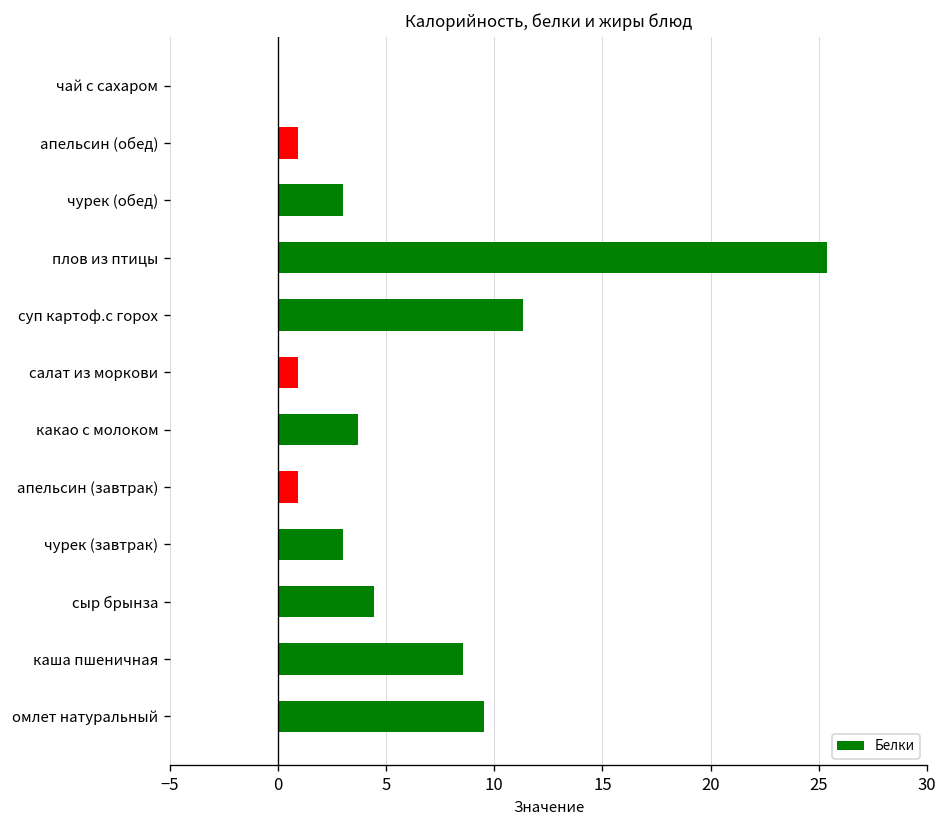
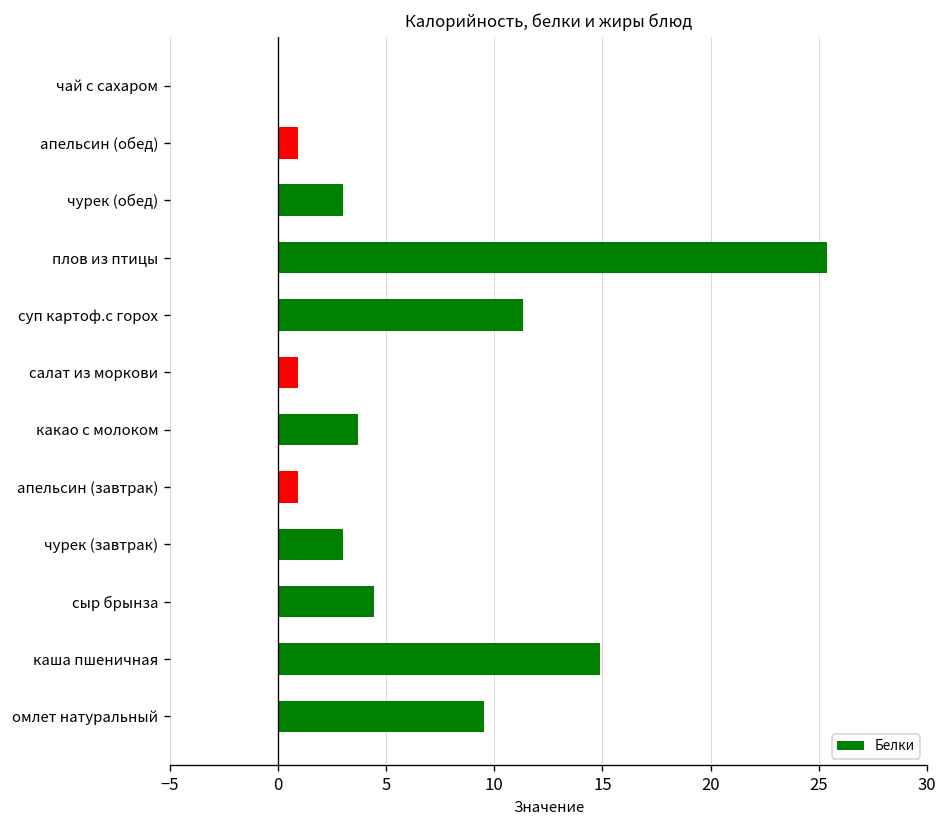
каша пшеничная: 8.5 -> 14.9
